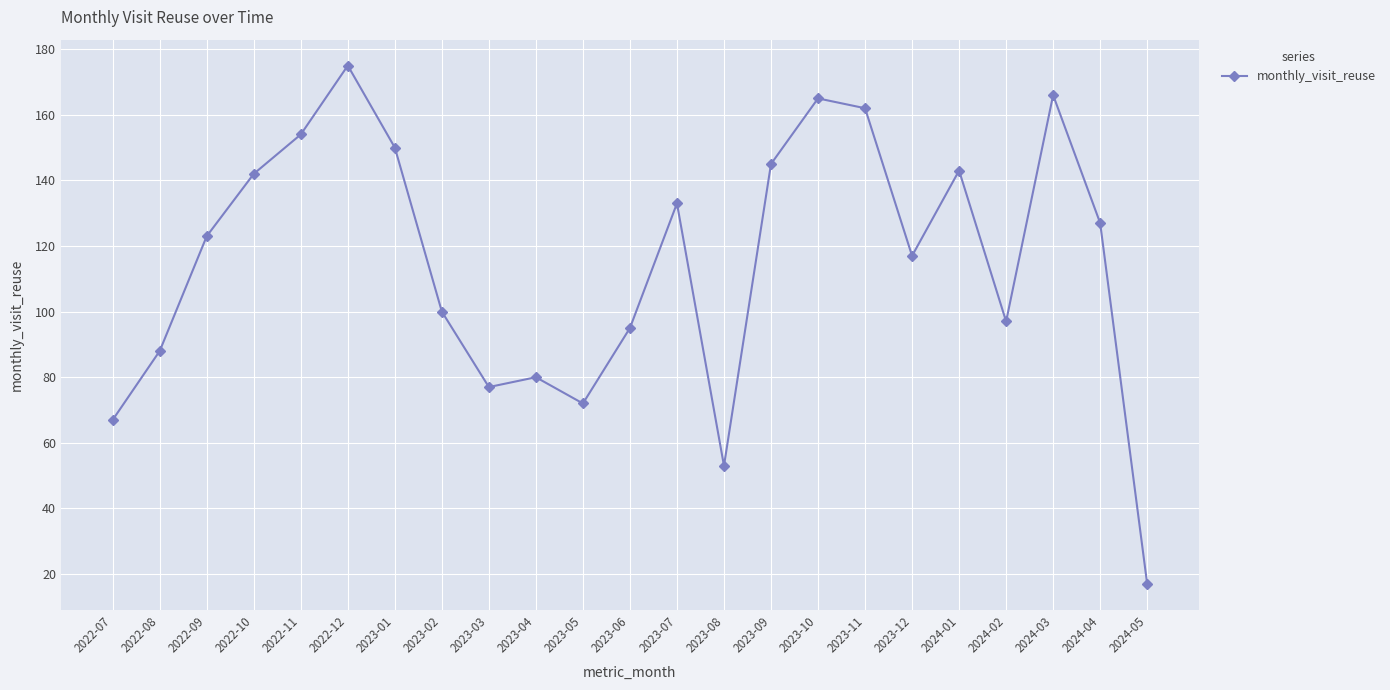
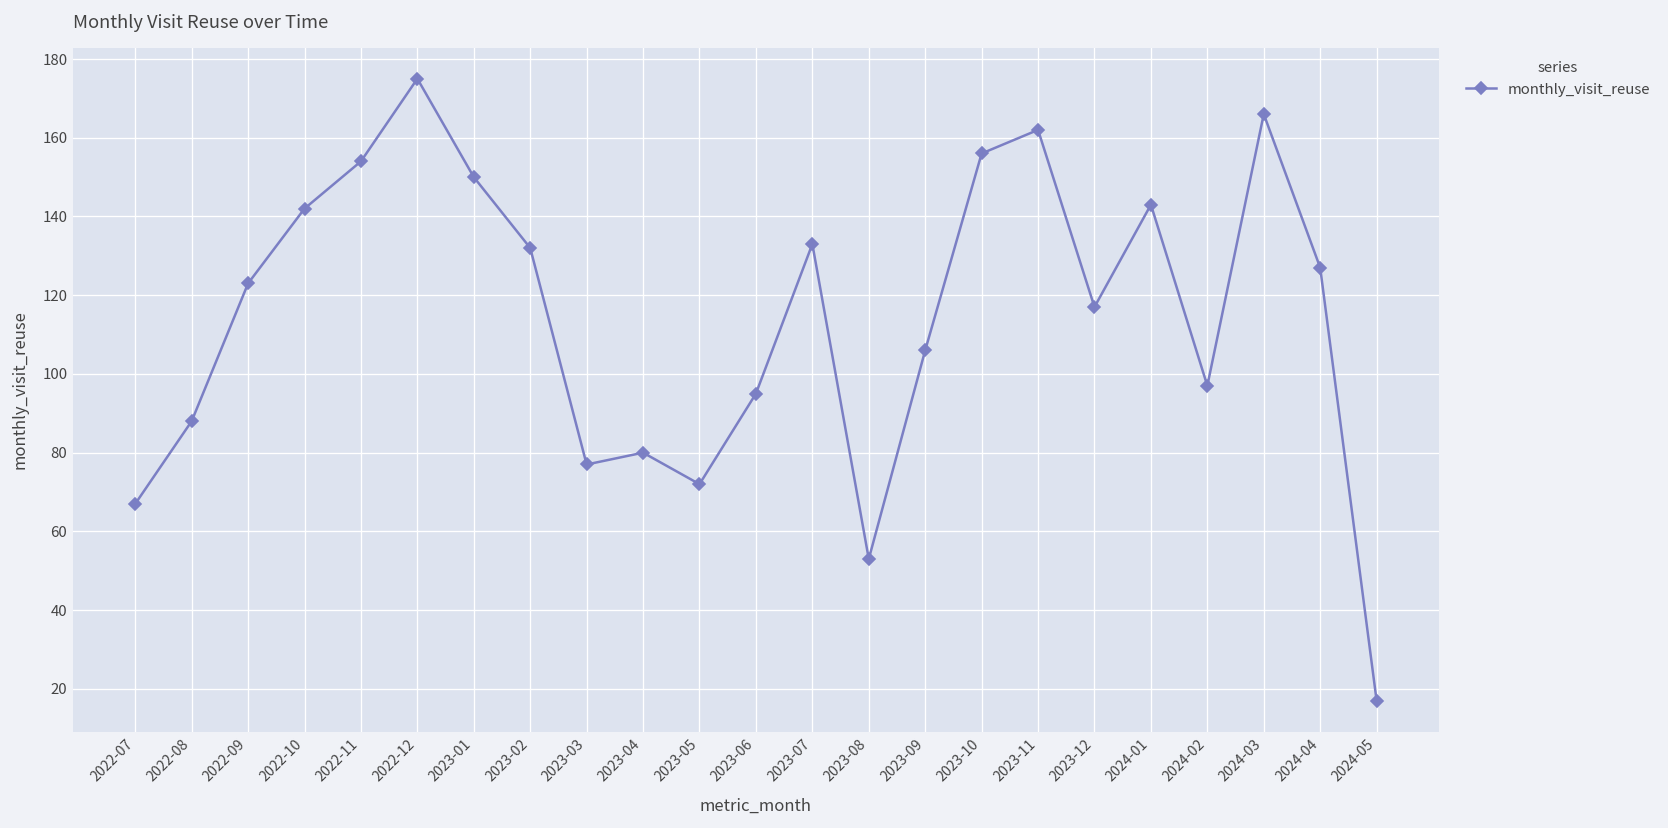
2023-02: 100 -> 132
2023-09: 145 -> 106
2023-10: 165 -> 156
